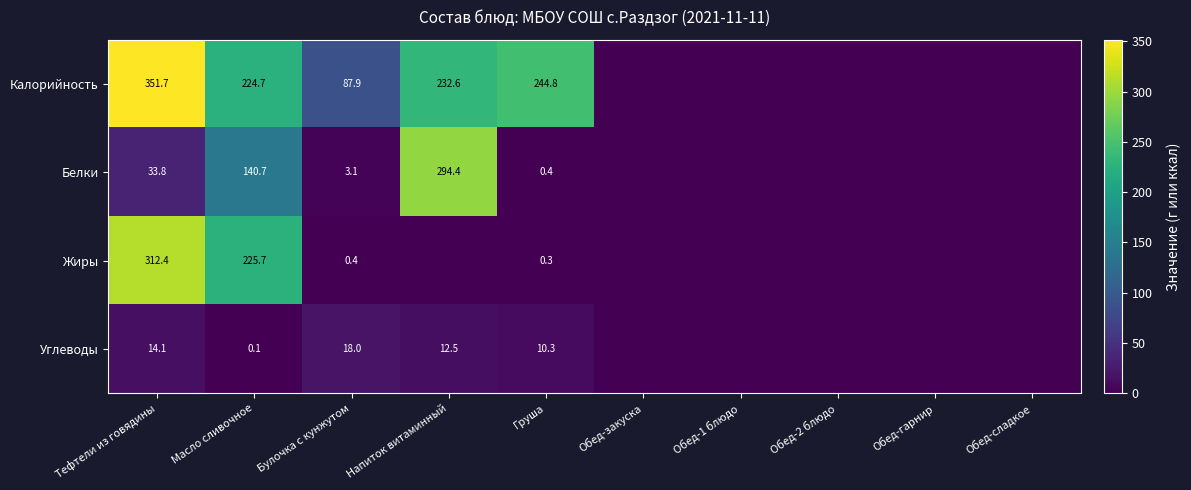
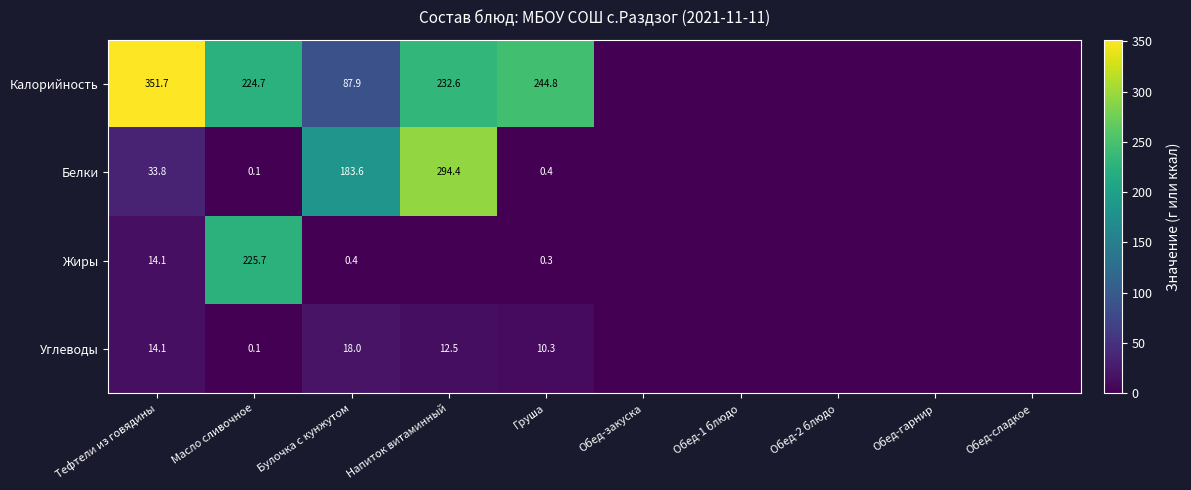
Белки, Масло сливочное: 140.7 -> 0.1
Белки, Булочка с кунжутом: 3.1 -> 183.6
Жиры, Тефтели из говядины: 312.4 -> 14.1
